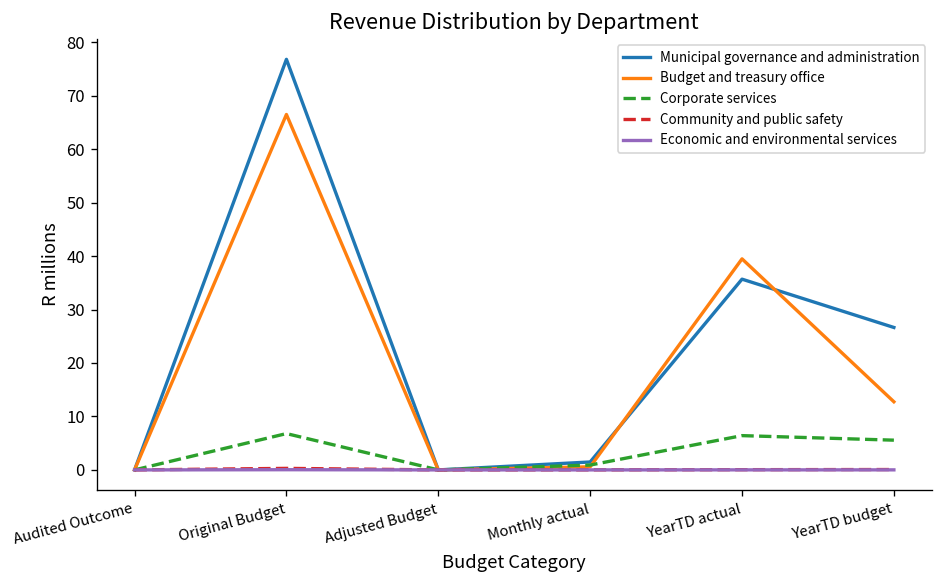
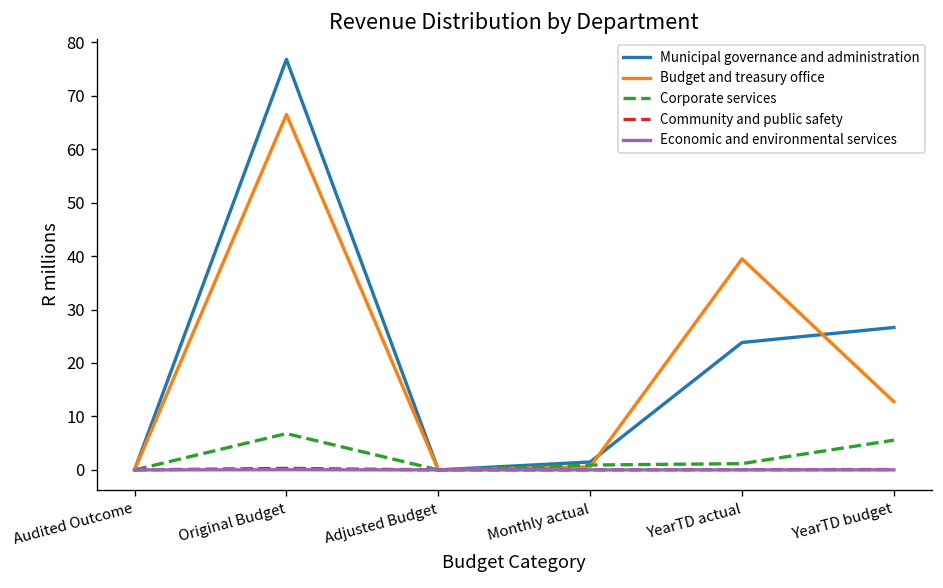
Municipal governance and administration, YearTD actual: 36 -> 24
Corporate services, YearTD actual: 6 -> 1
